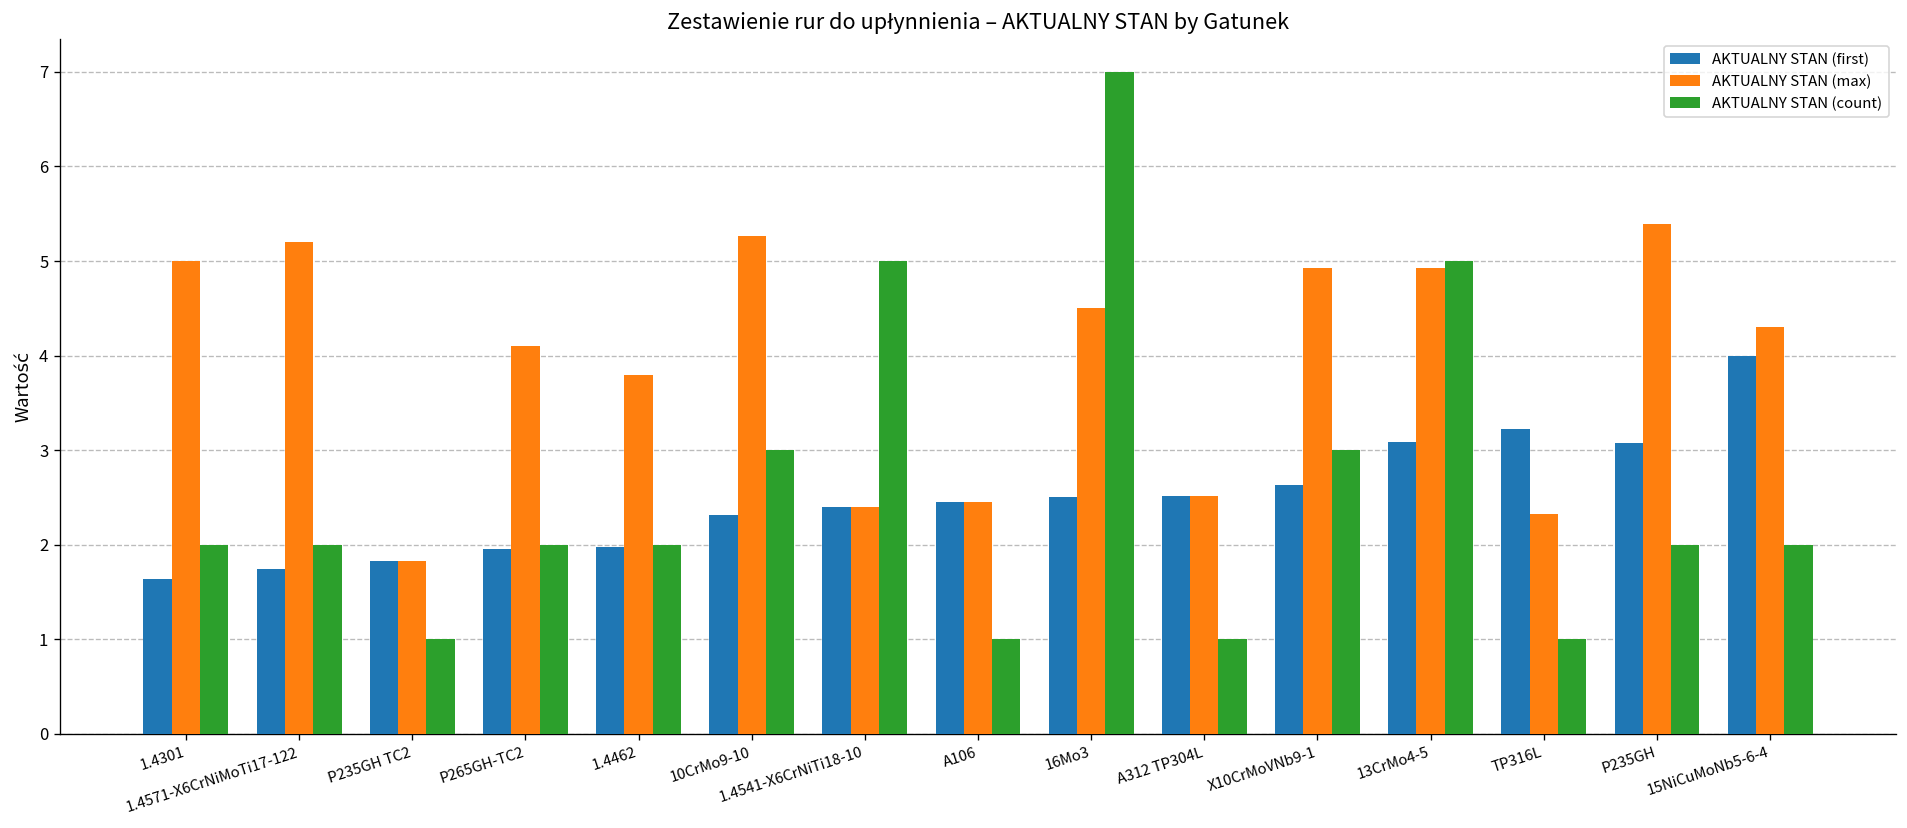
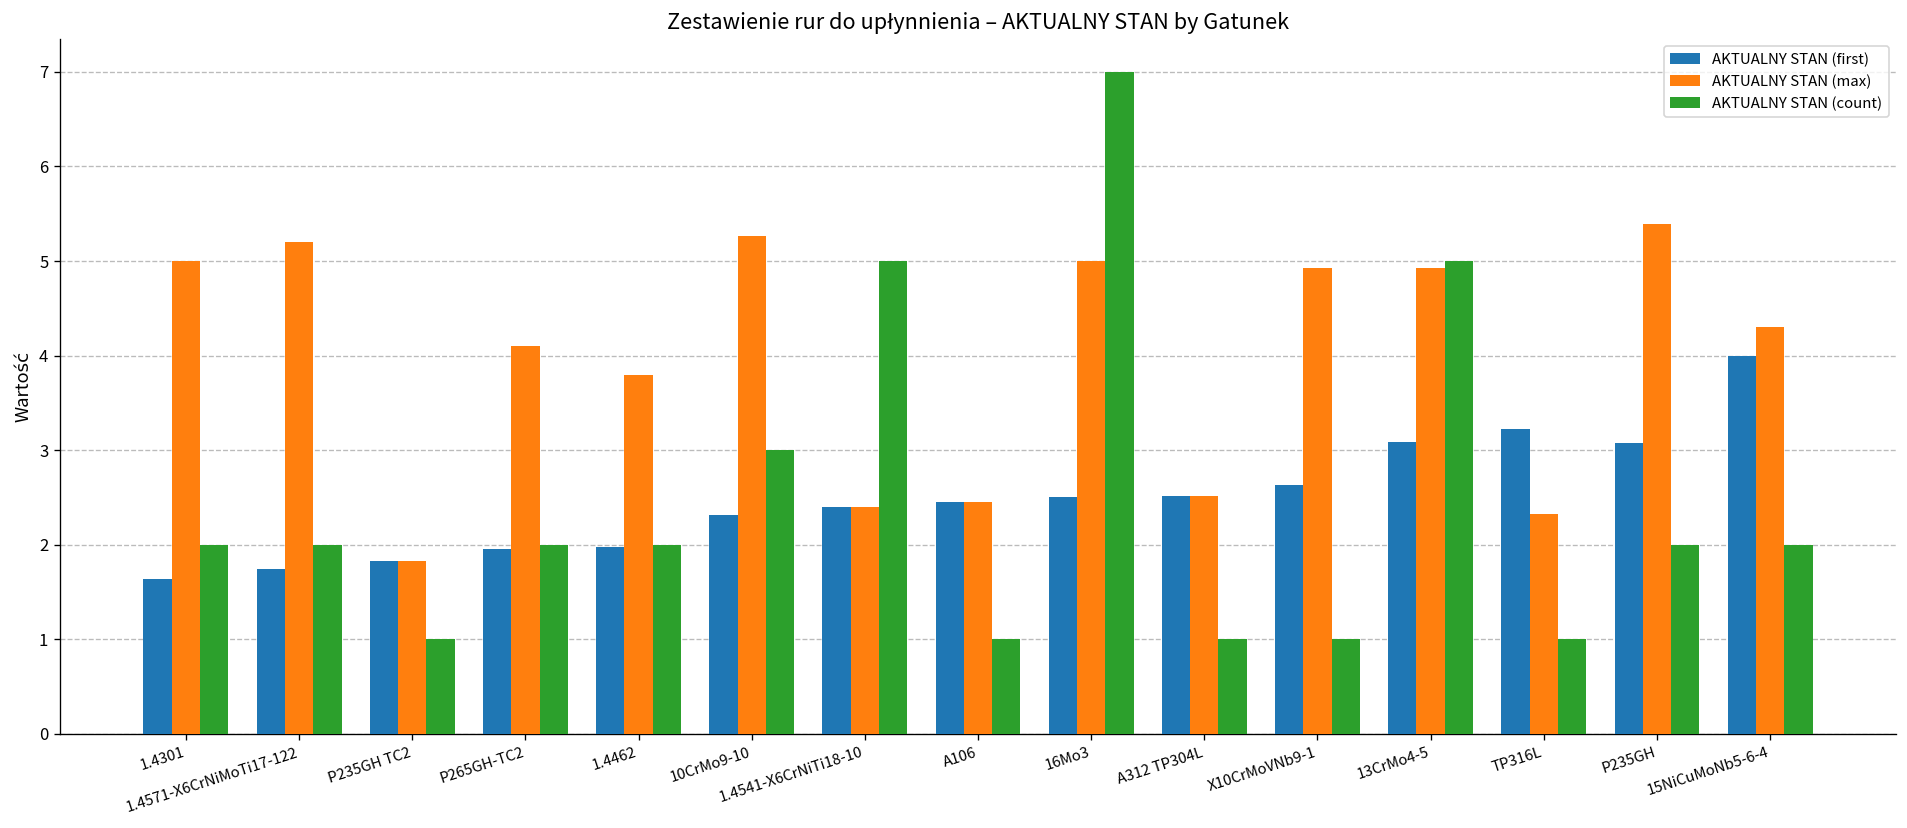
AKTUALNY STAN (max), 16Mo3: 4.5 -> 5.0
AKTUALNY STAN (count), X10CrMoVNb9-1: 3 -> 1
